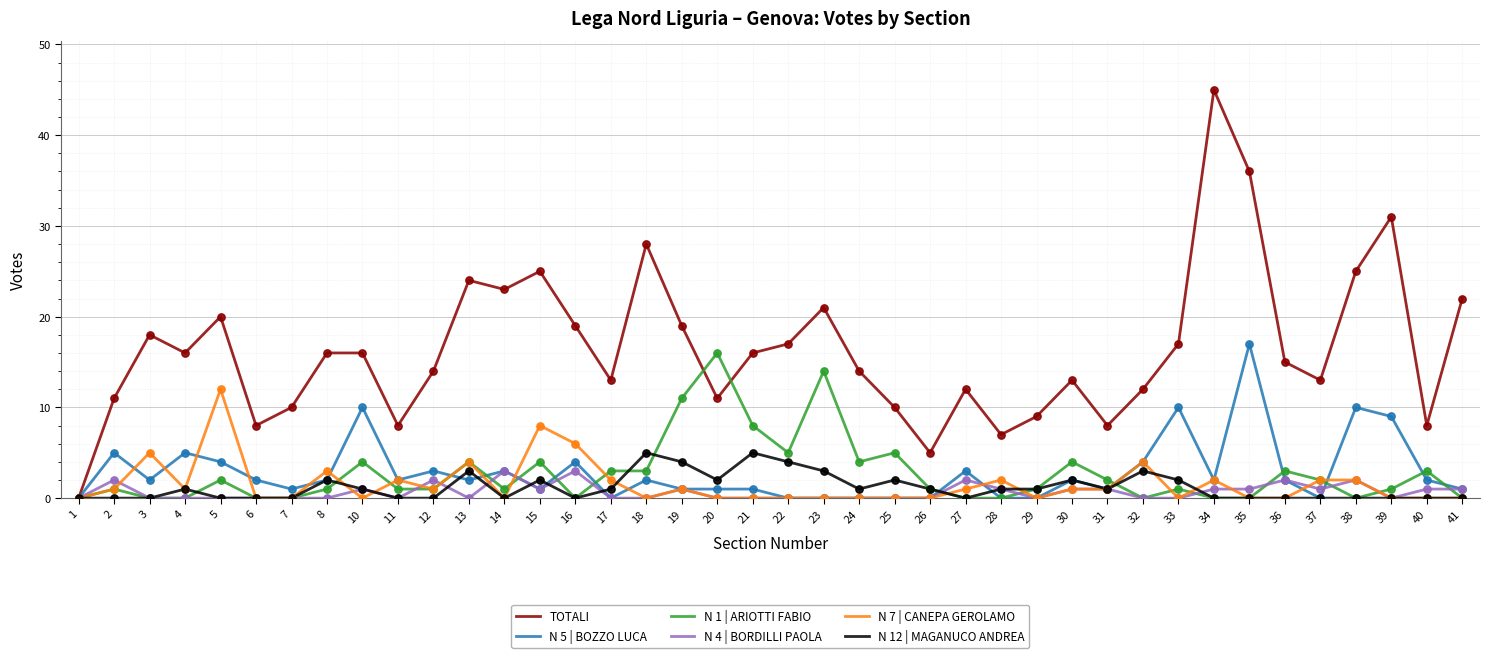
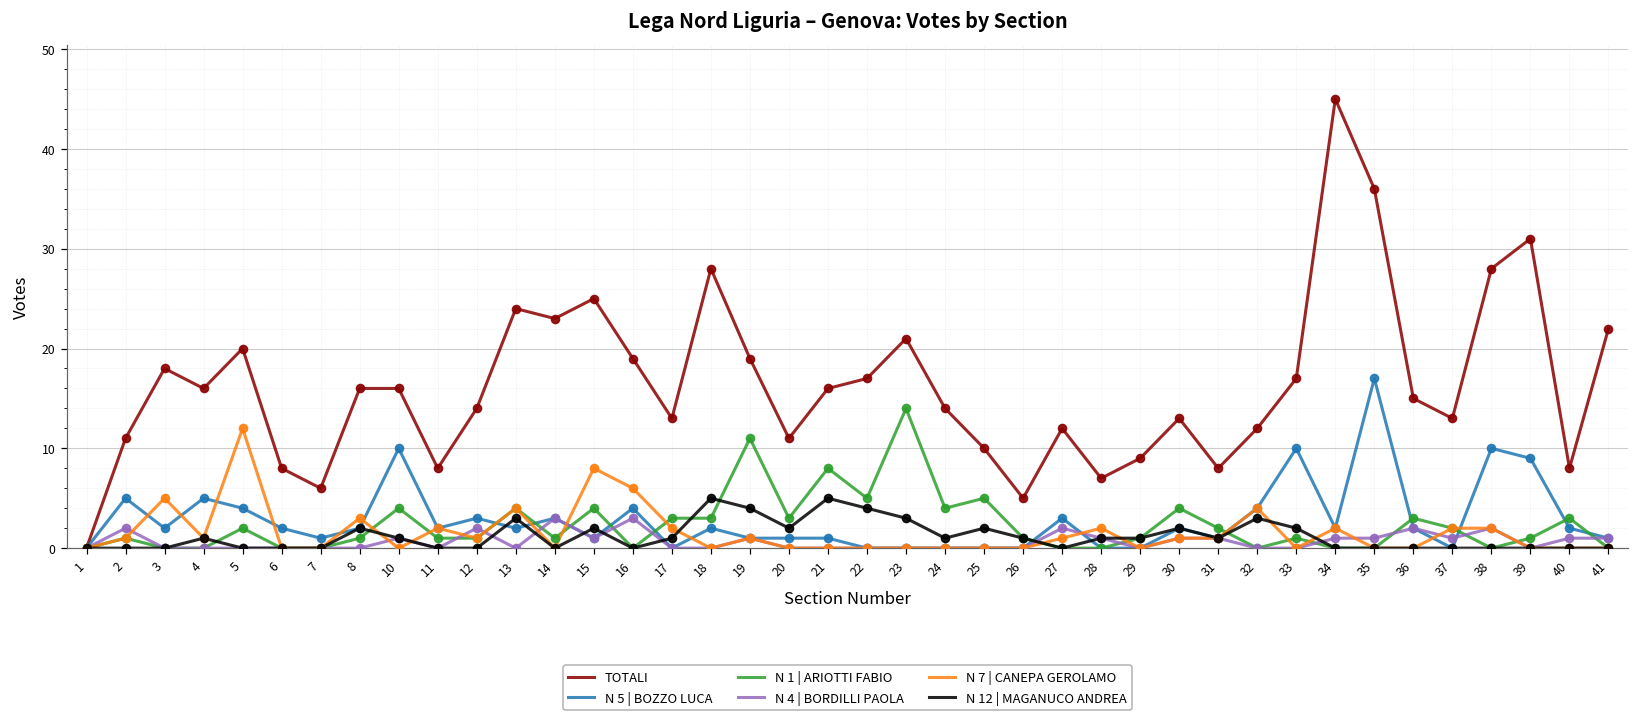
TOTALI, 7: 10 -> 6
N 1 | ARIOTTI FABIO, 20: 16 -> 3
TOTALI, 38: 25 -> 28
